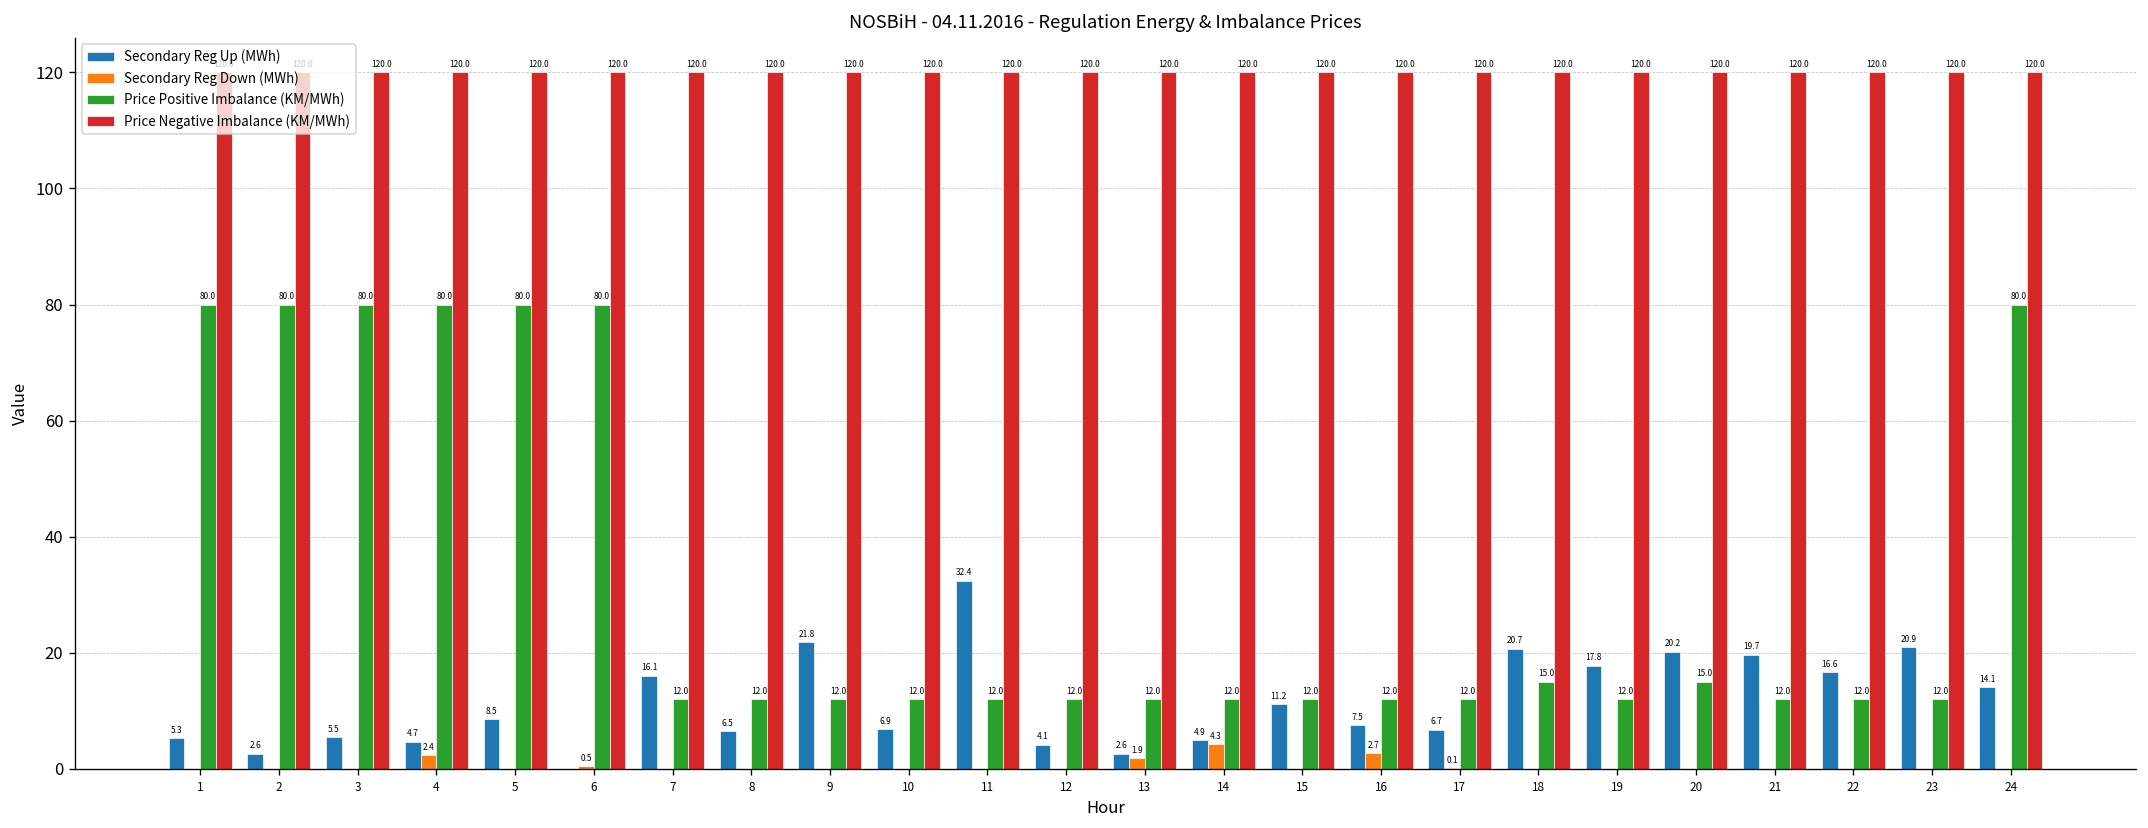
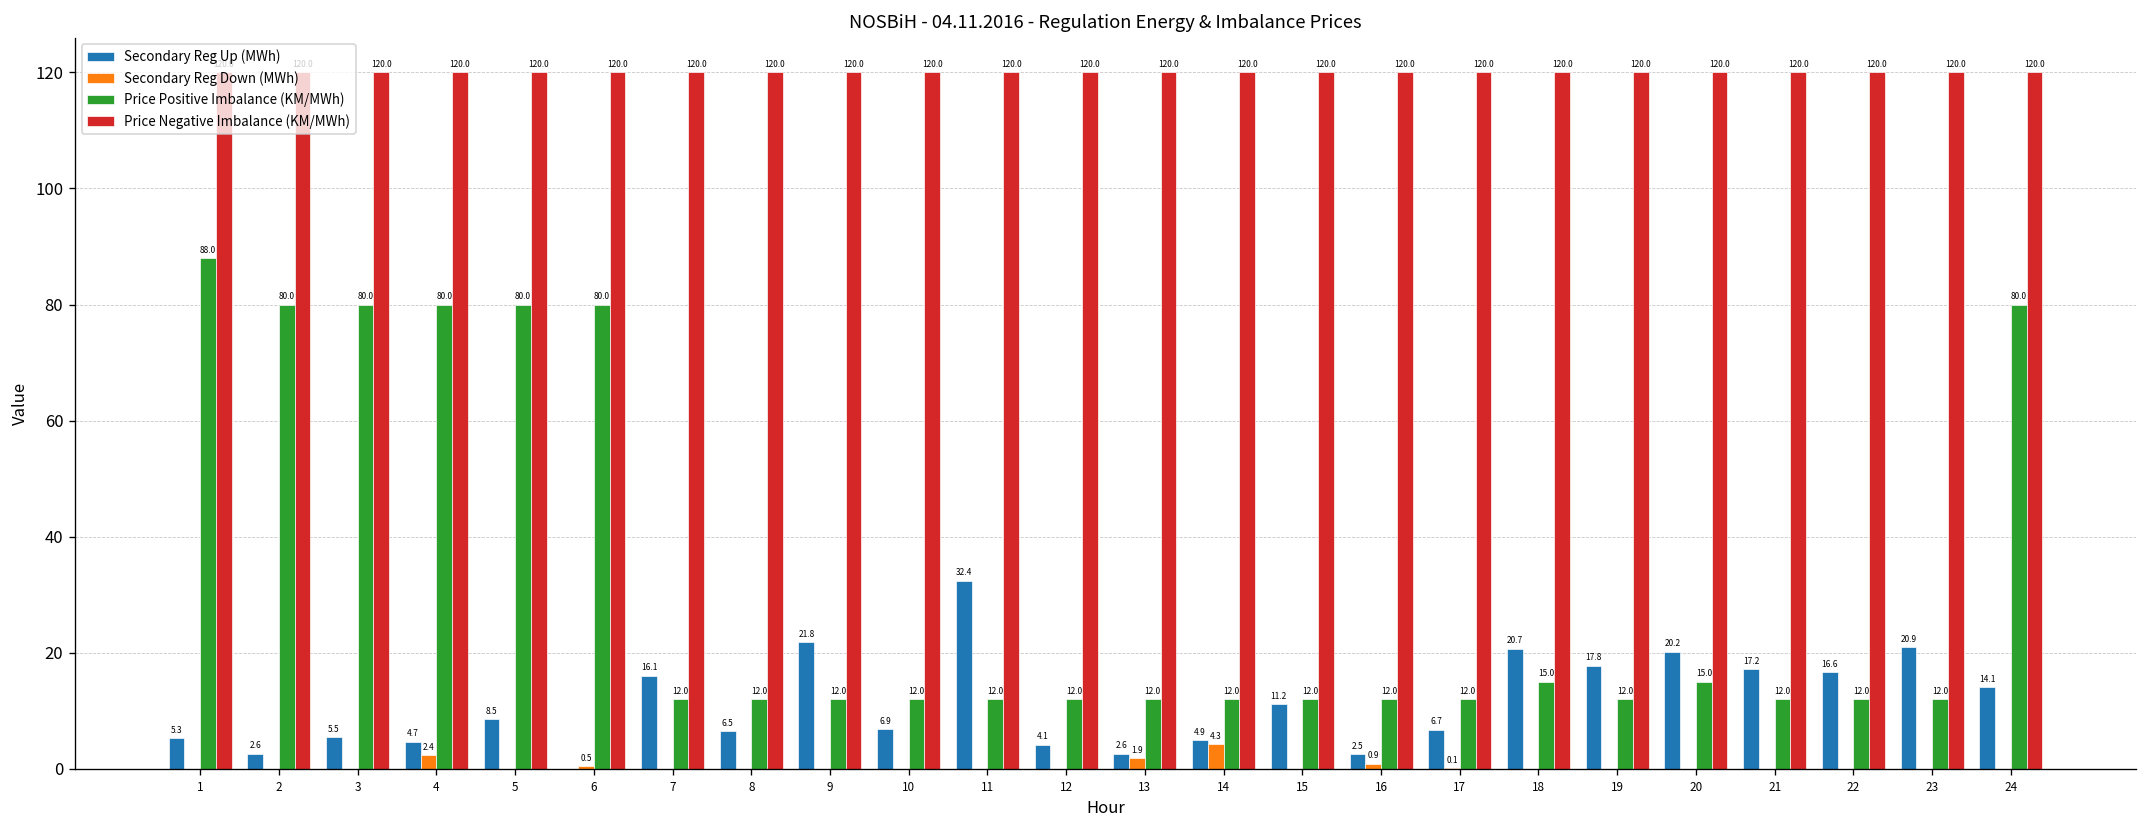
Price Positive Imbalance (KM/MWh), 1: 80.0 -> 88.0
Secondary Reg Up (MWh), 16: 7.5 -> 2.5
Secondary Reg Down (MWh), 16: 2.7 -> 0.9
Secondary Reg Up (MWh), 21: 19.7 -> 17.2
